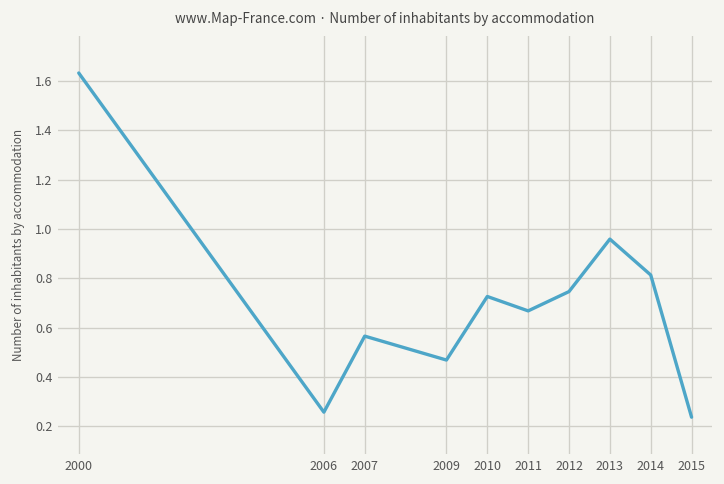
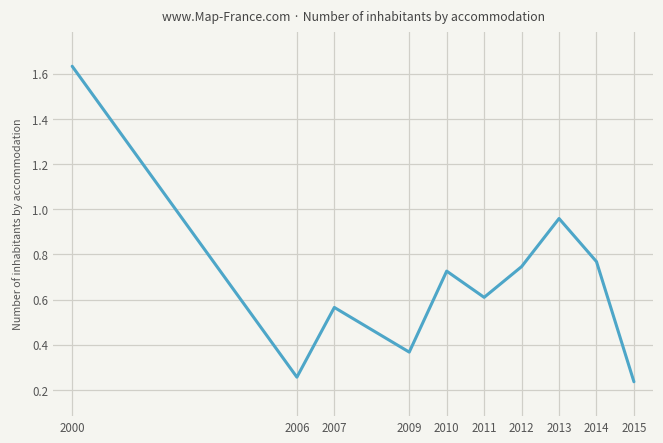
2009: 0.47 -> 0.37
2011: 0.67 -> 0.61
2014: 0.81 -> 0.77
